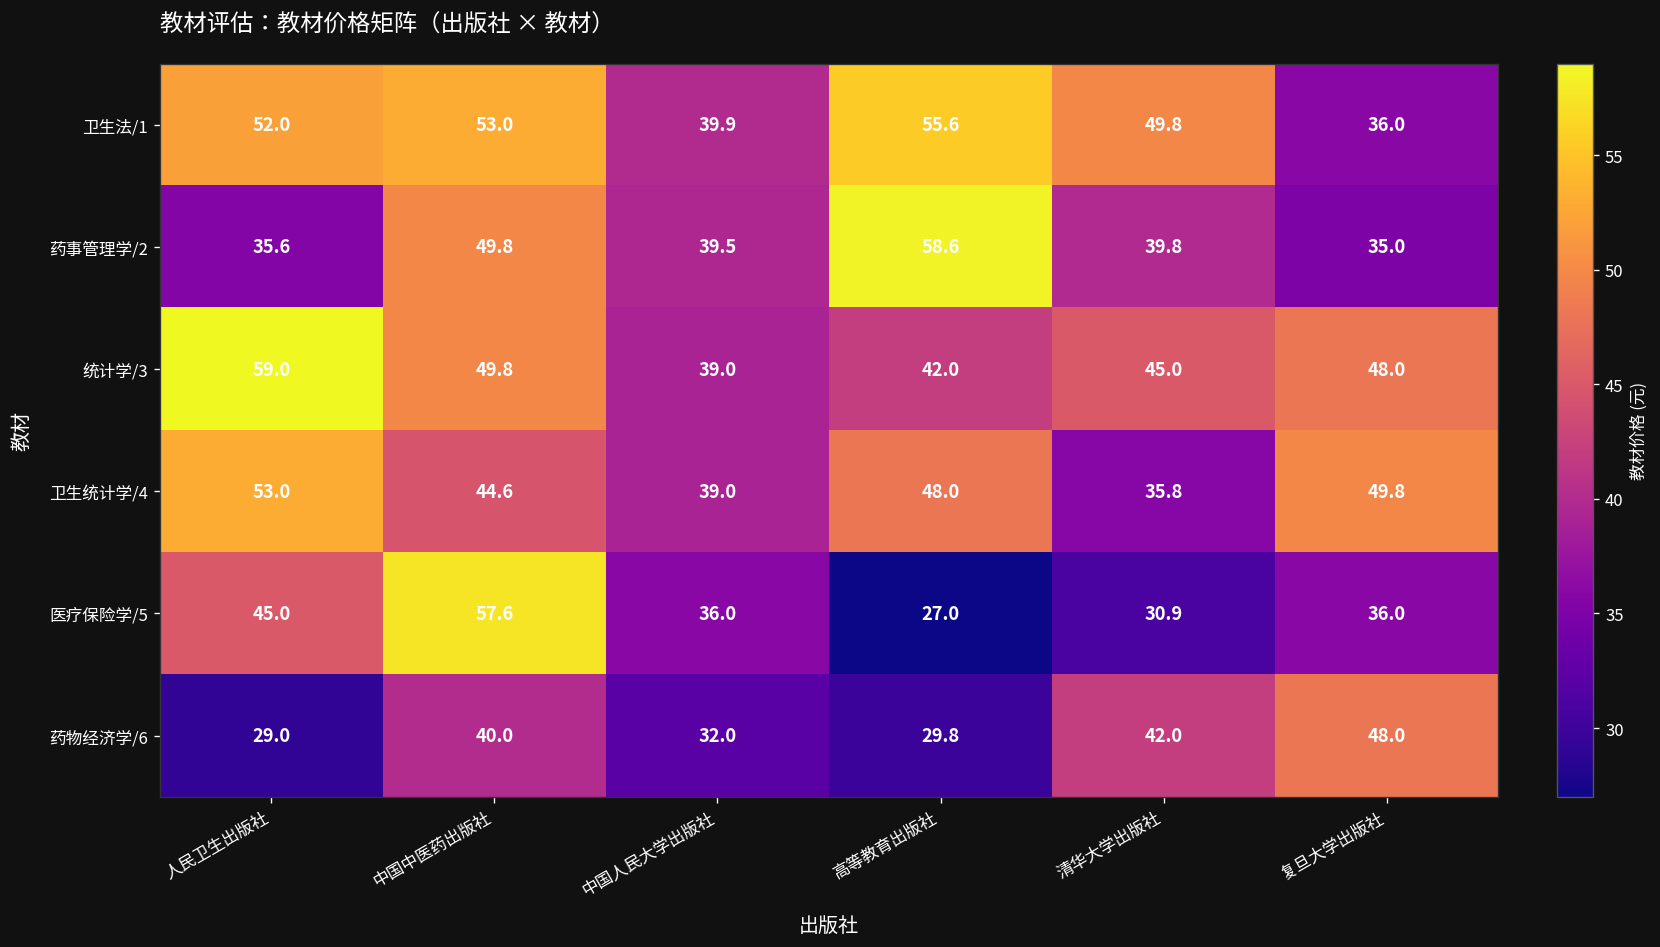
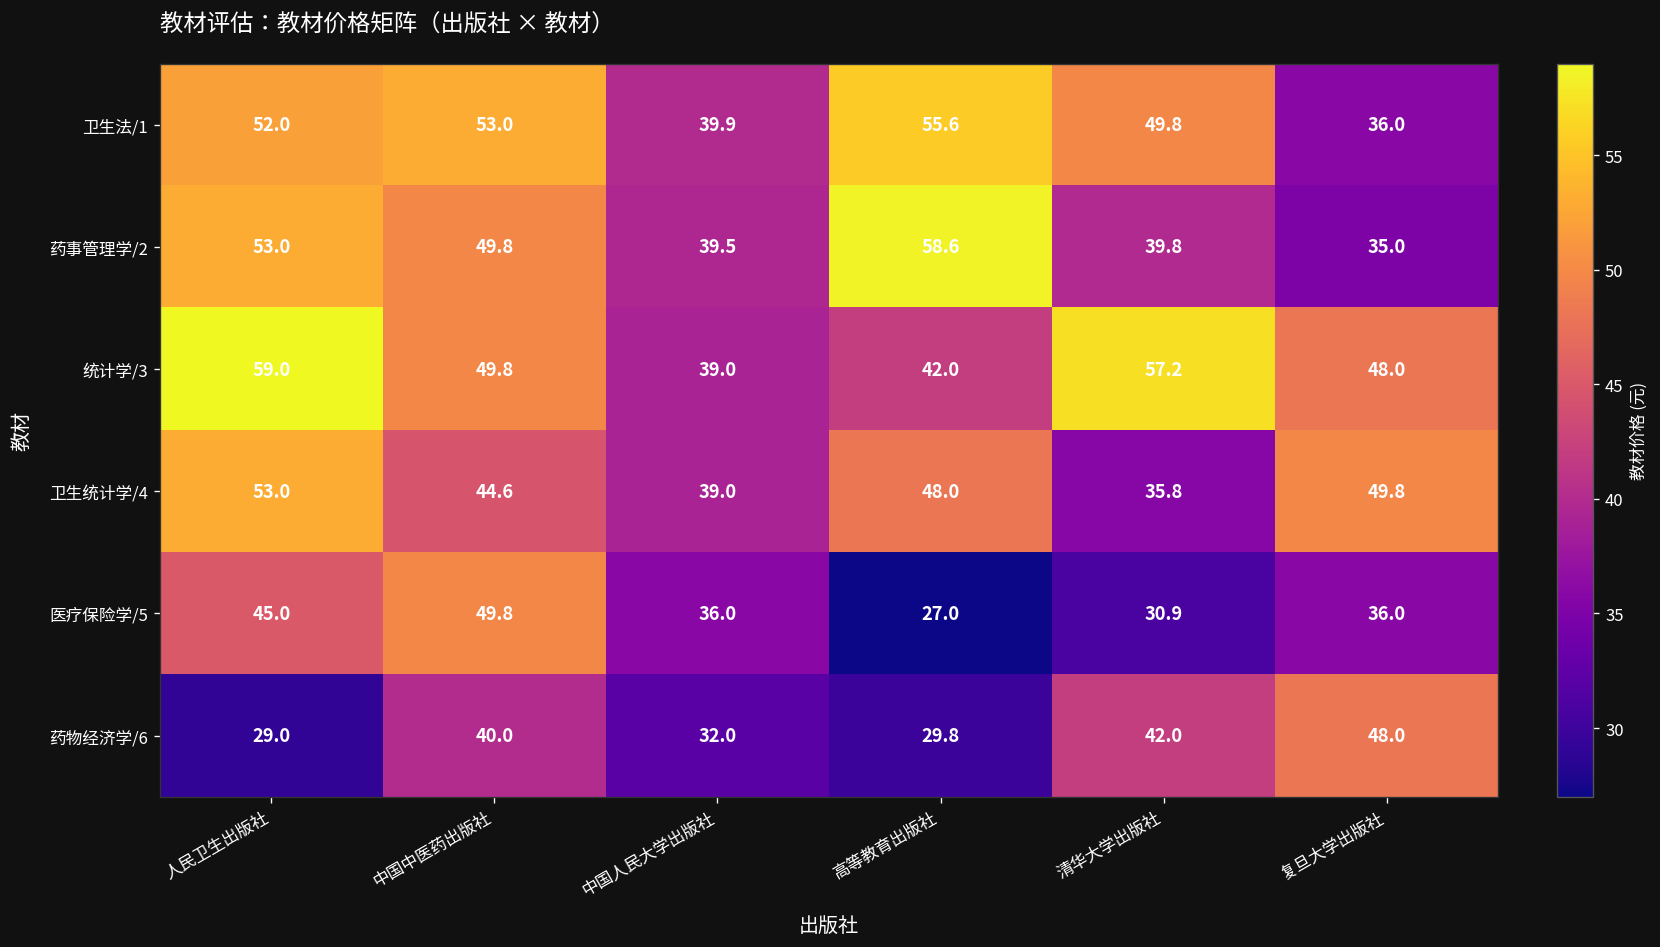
药事管理学/2, 人民卫生出版社: 35.6 -> 53.0
统计学/3, 清华大学出版社: 45.0 -> 57.2
医疗保险学/5, 中国中医药出版社: 57.6 -> 49.8
